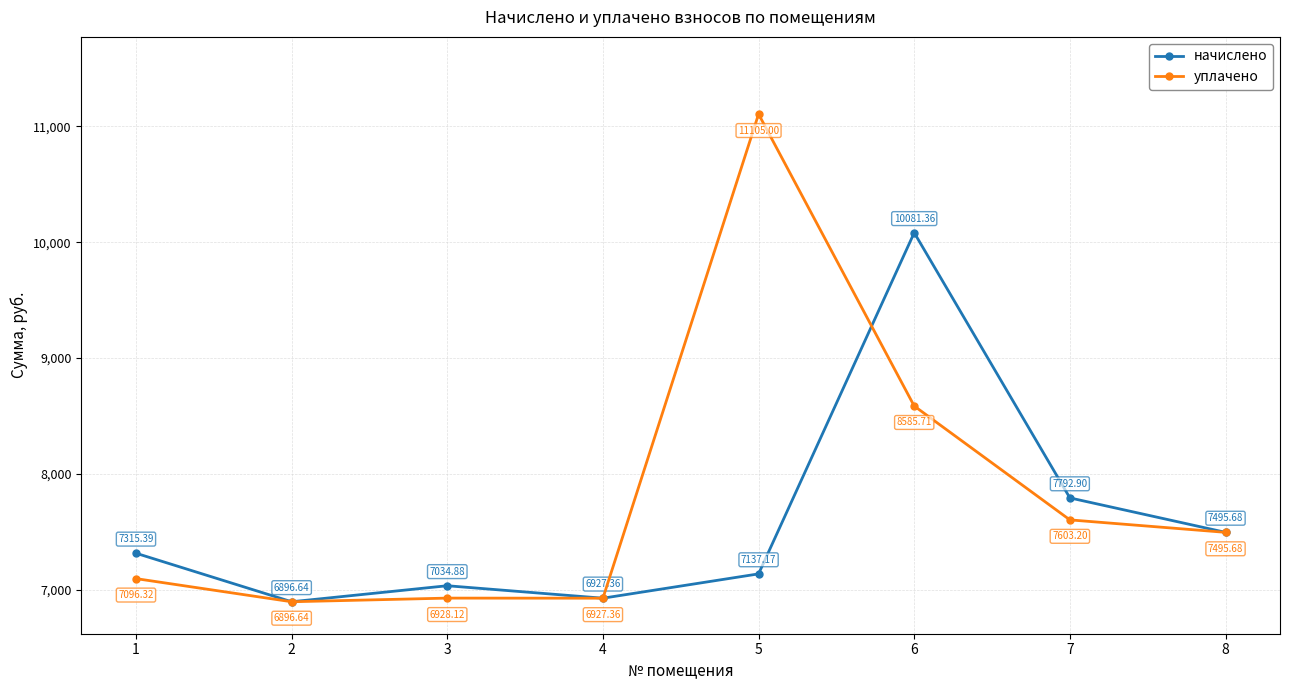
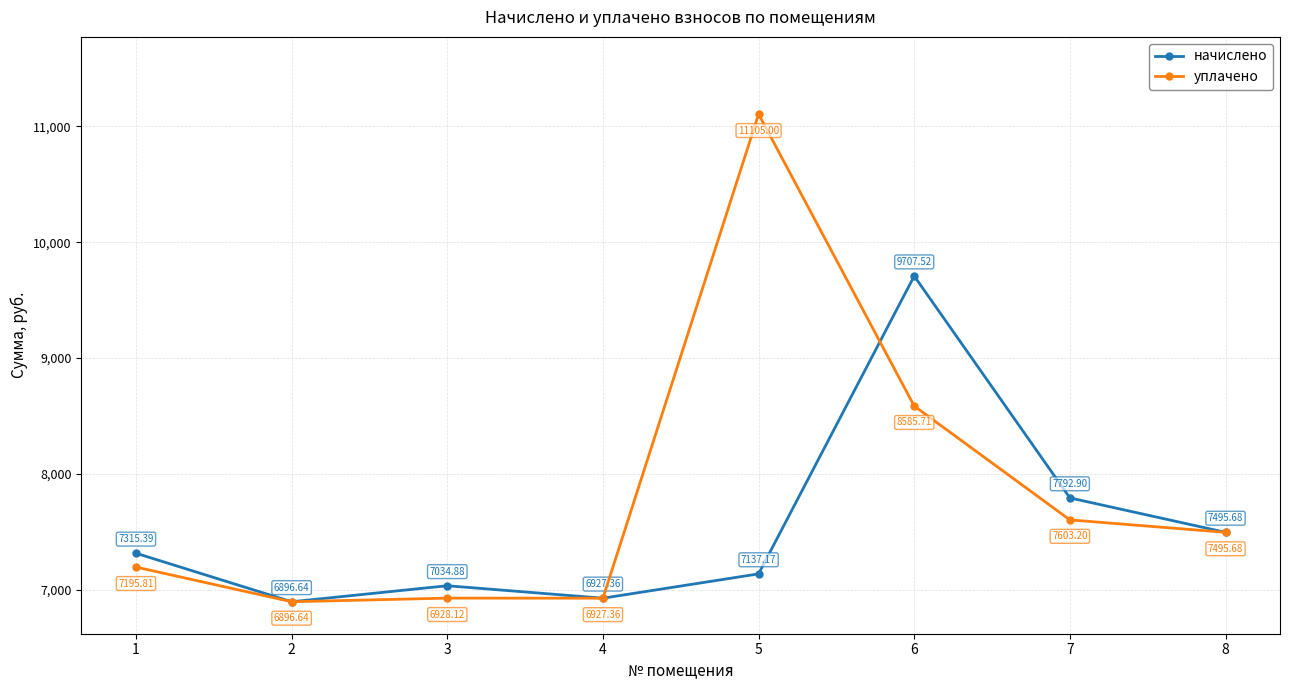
уплачено, 1: 7096.32 -> 7195.81
начислено, 6: 10081.36 -> 9707.52
